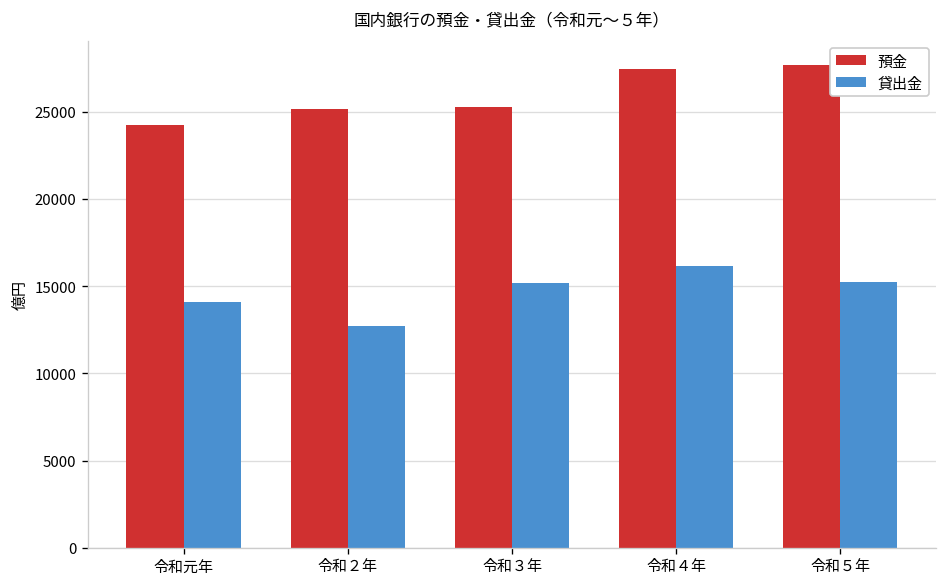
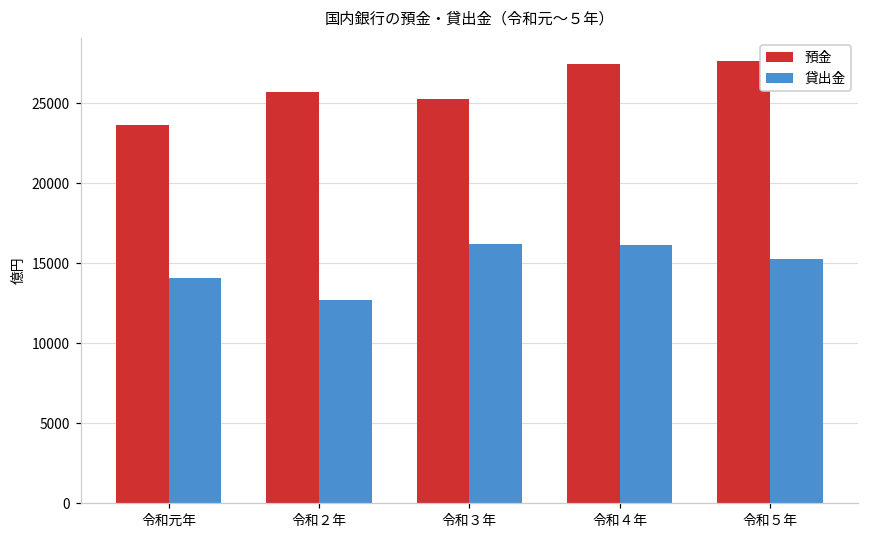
預金, 令和元年: 24300 -> 23700
預金, 令和２年: 25100 -> 25700
貸出金, 令和３年: 15200 -> 16200
